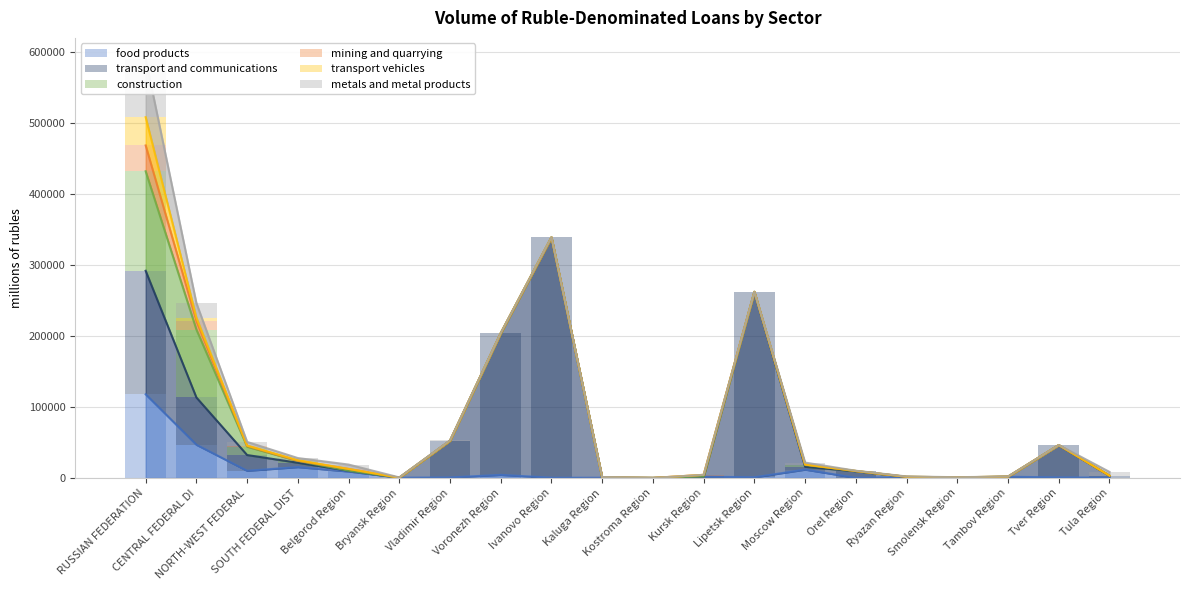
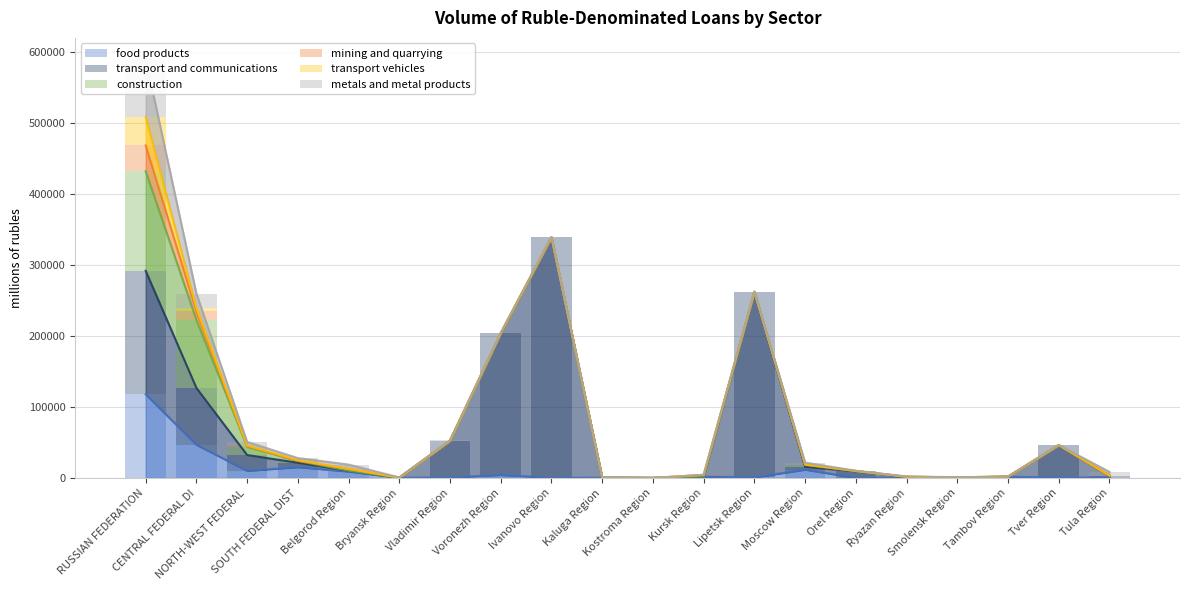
transport and communications, CENTRAL FEDERAL DI: 70000 -> 80000
